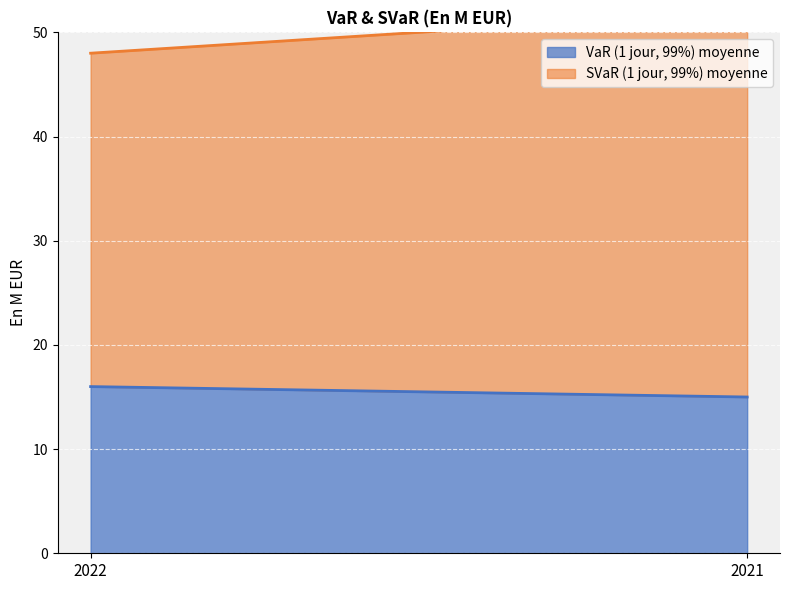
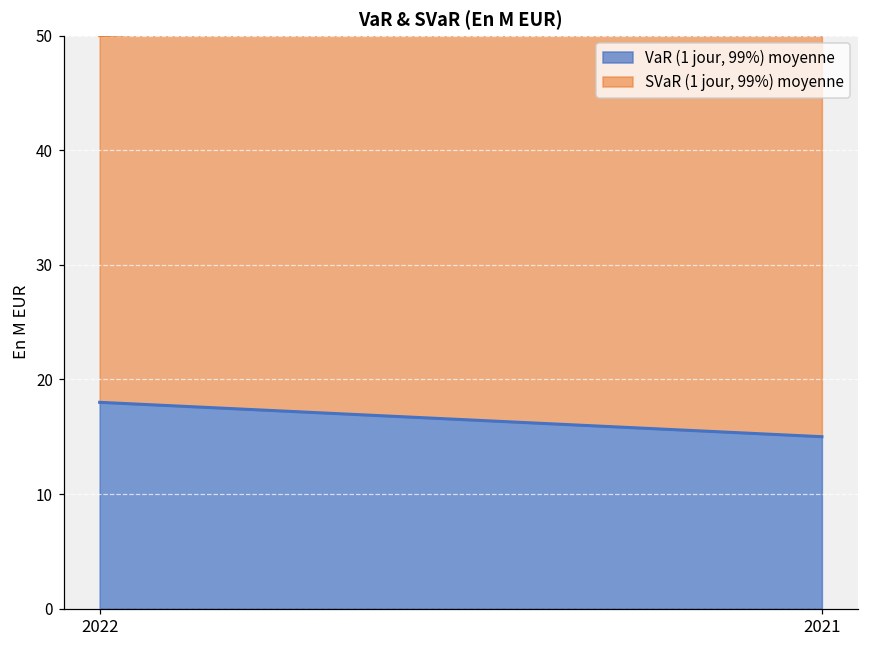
VaR (1 jour, 99%) moyenne, 2022: 16 -> 18
